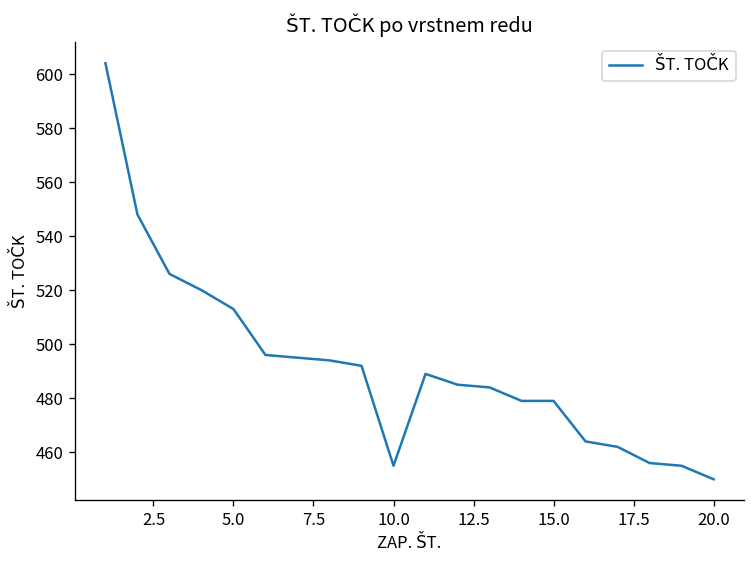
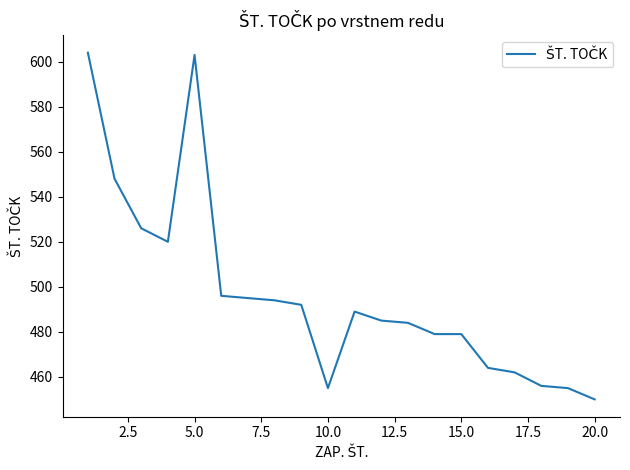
5.0: 513 -> 603
